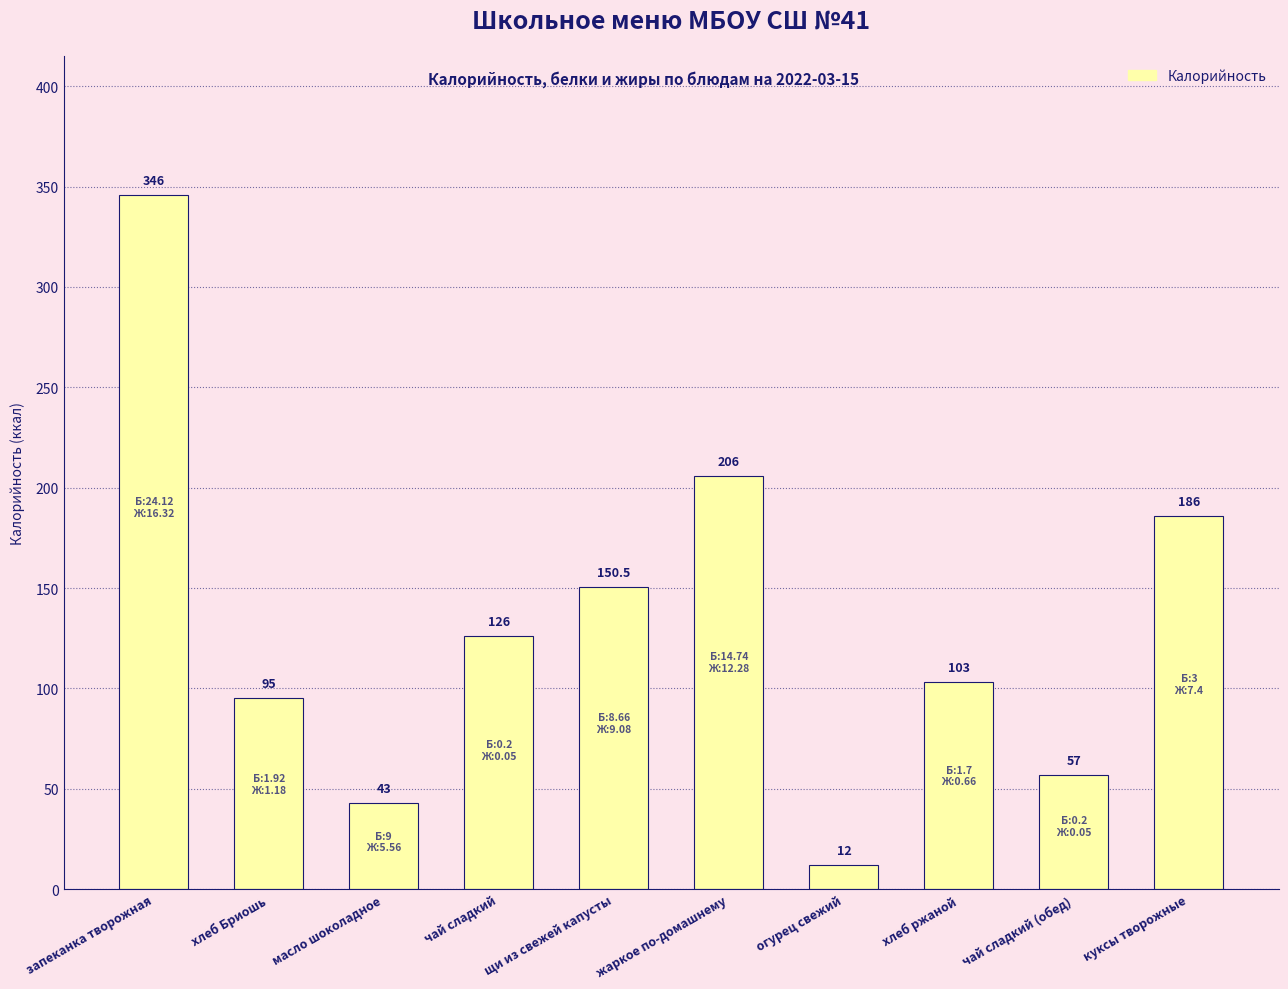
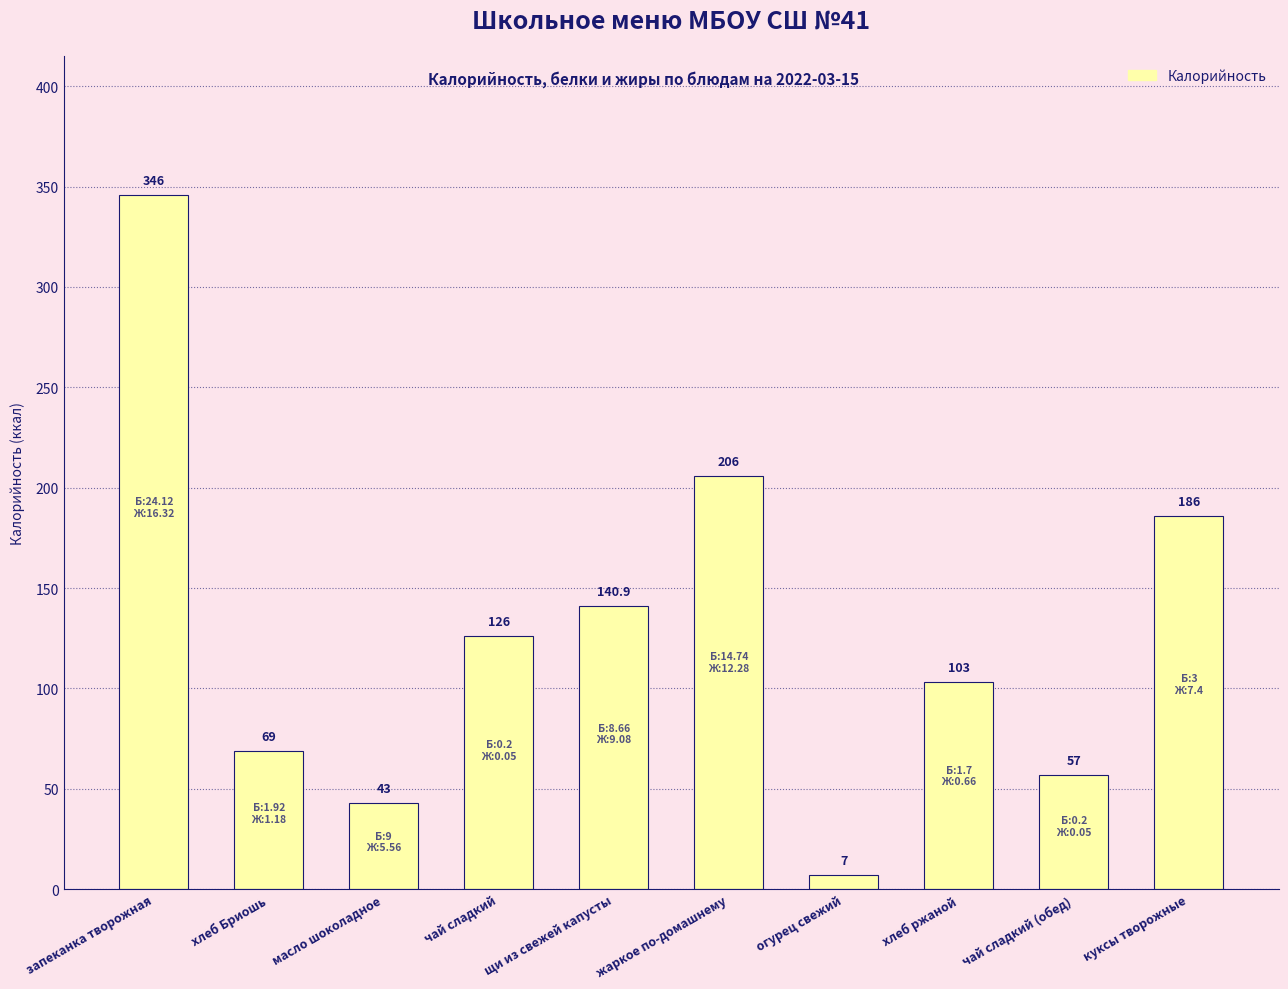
хлеб Бриошь: 95 -> 69
щи из свежей капусты: 150.5 -> 140.9
огурец свежий: 12 -> 7
